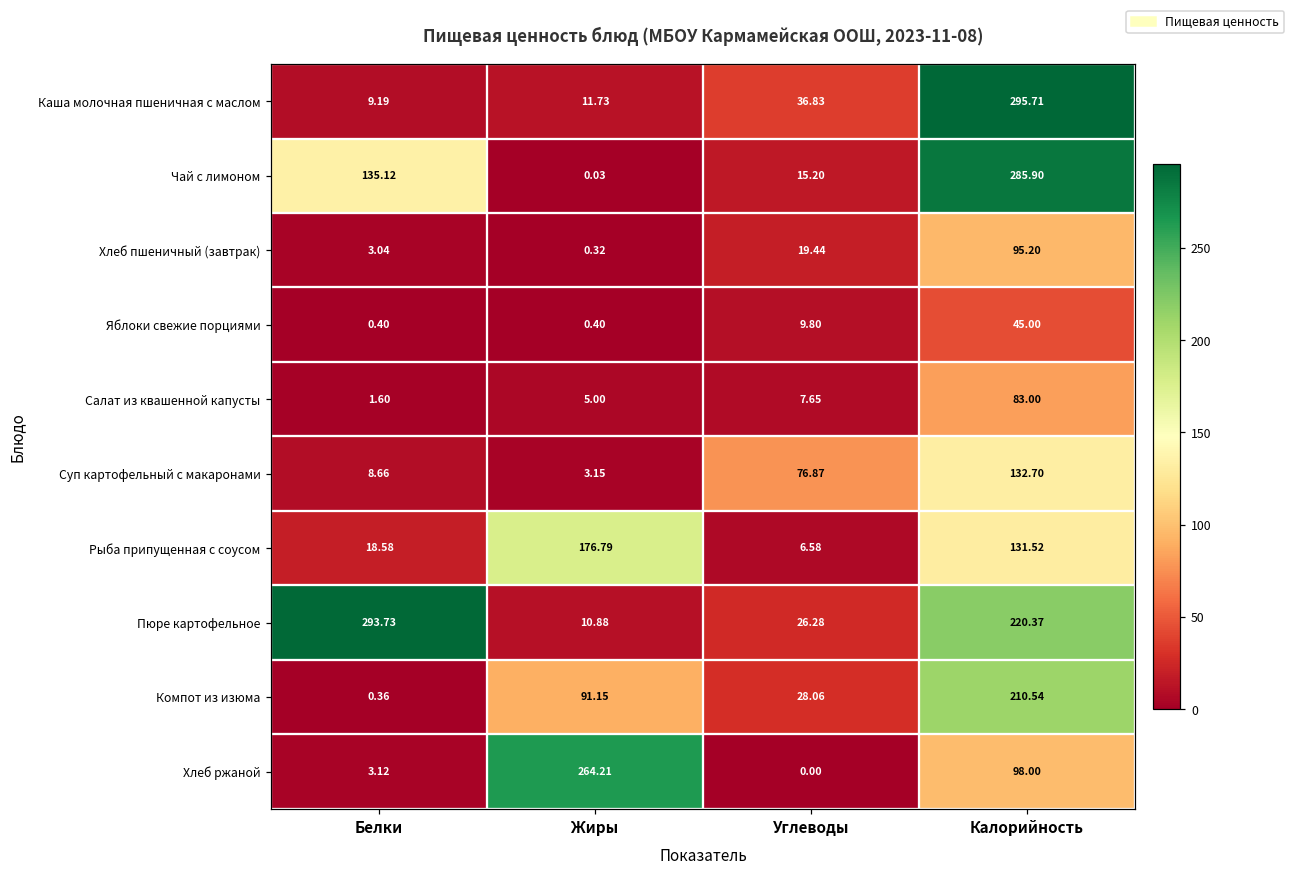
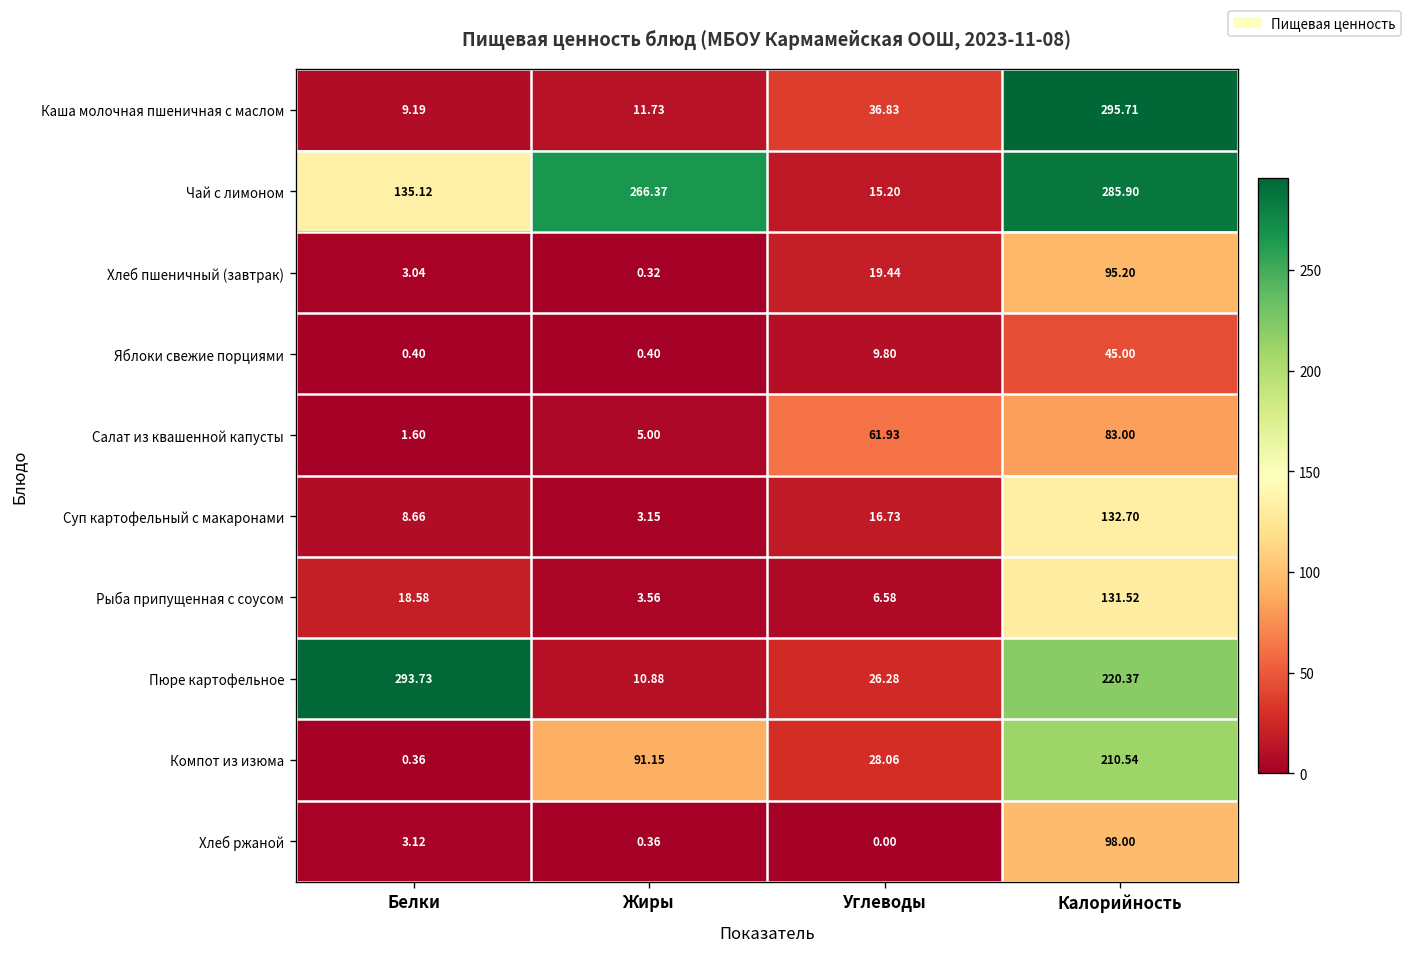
Чай с лимоном, Жиры: 0.03 -> 266.37
Салат из квашенной капусты, Углеводы: 7.65 -> 61.93
Суп картофельный с макаронами, Углеводы: 76.87 -> 16.73
Рыба припущенная с соусом, Жиры: 176.79 -> 3.56
Хлеб ржаной, Жиры: 264.21 -> 0.36
